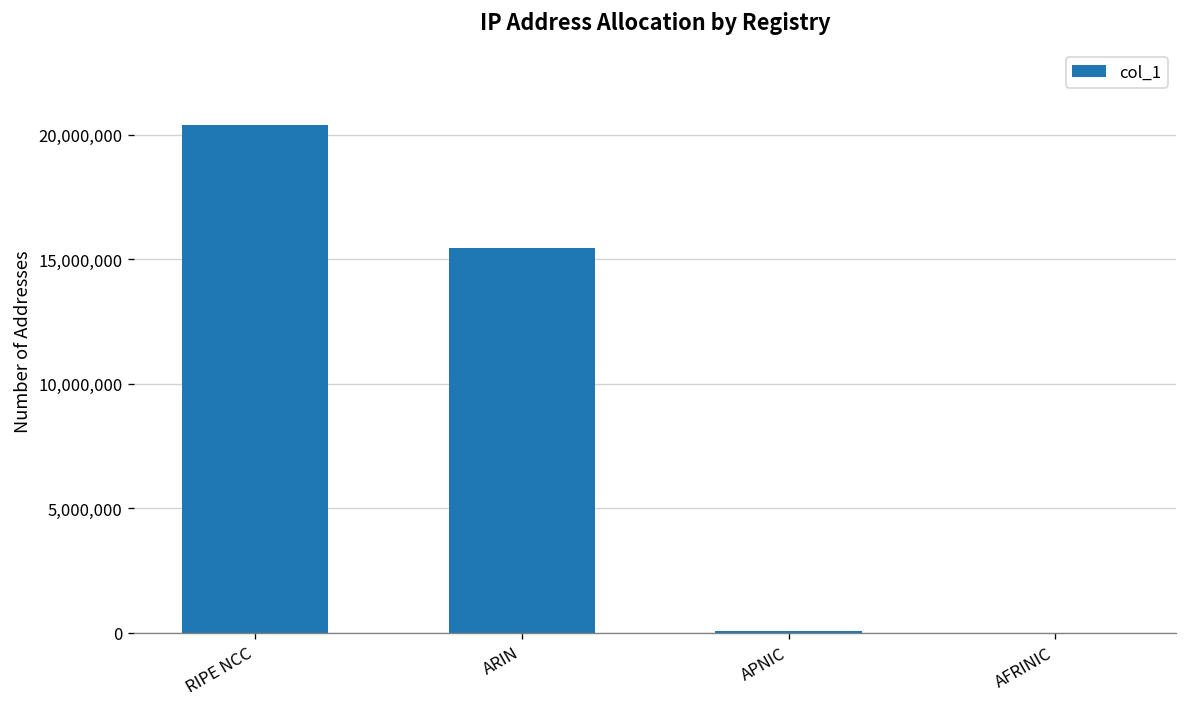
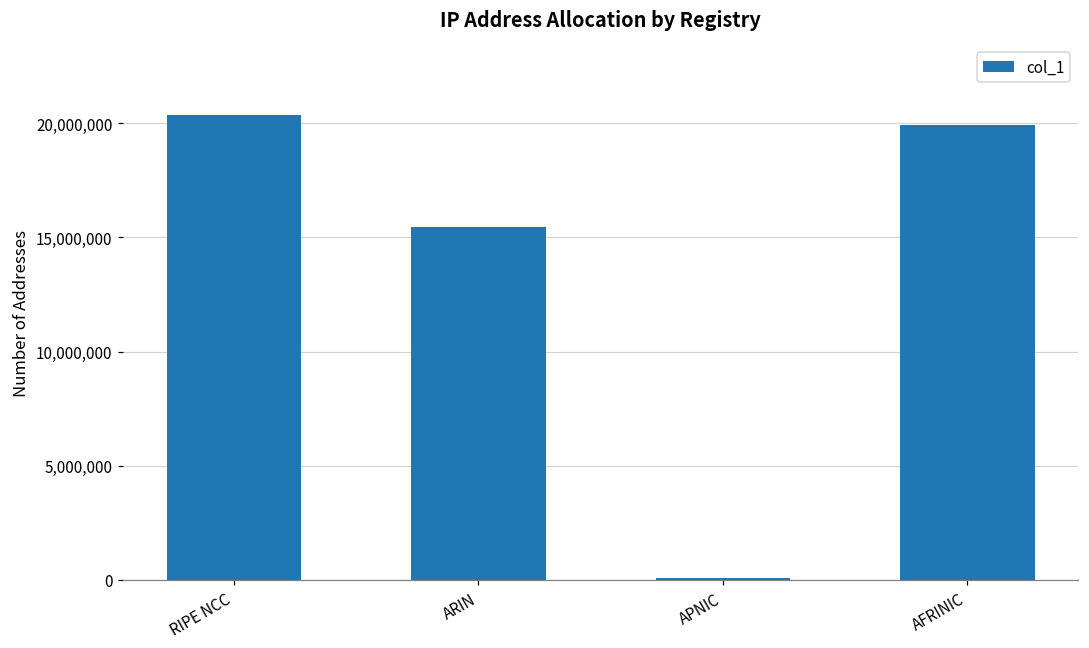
AFRINIC: 0 -> 19,900,000
